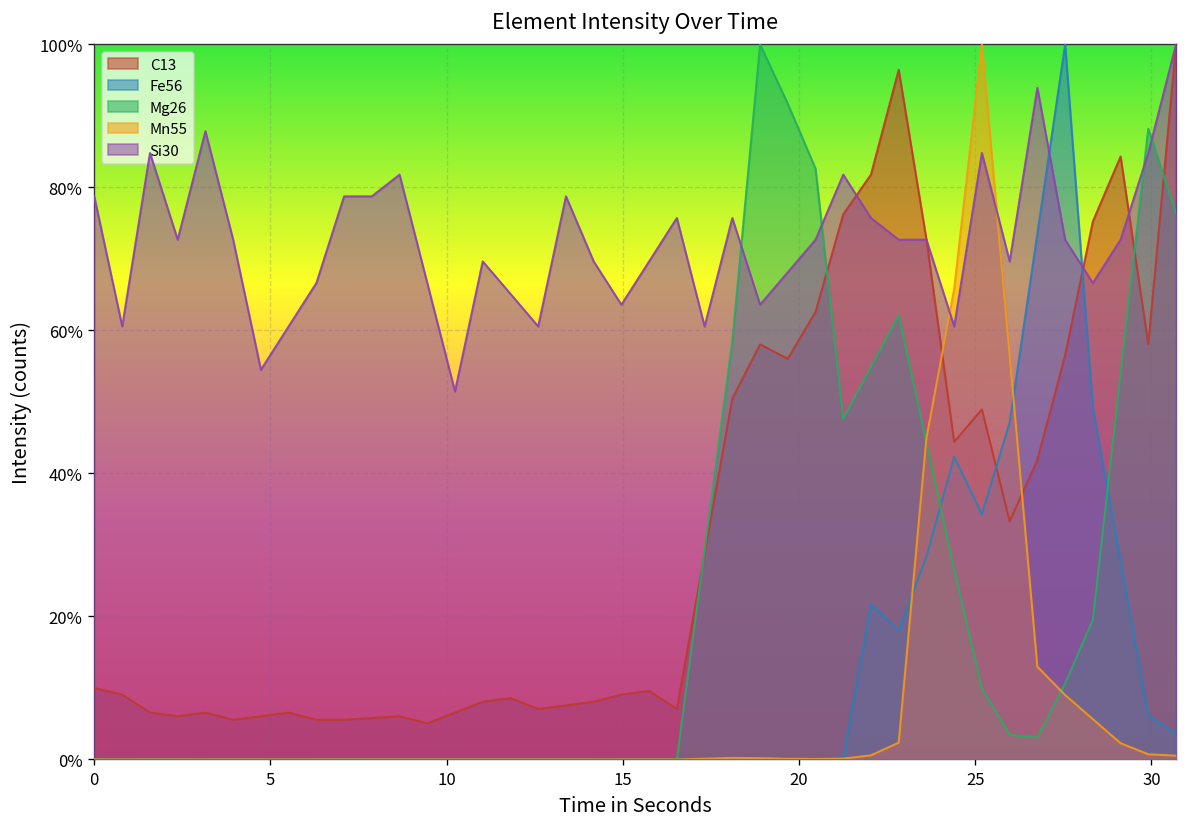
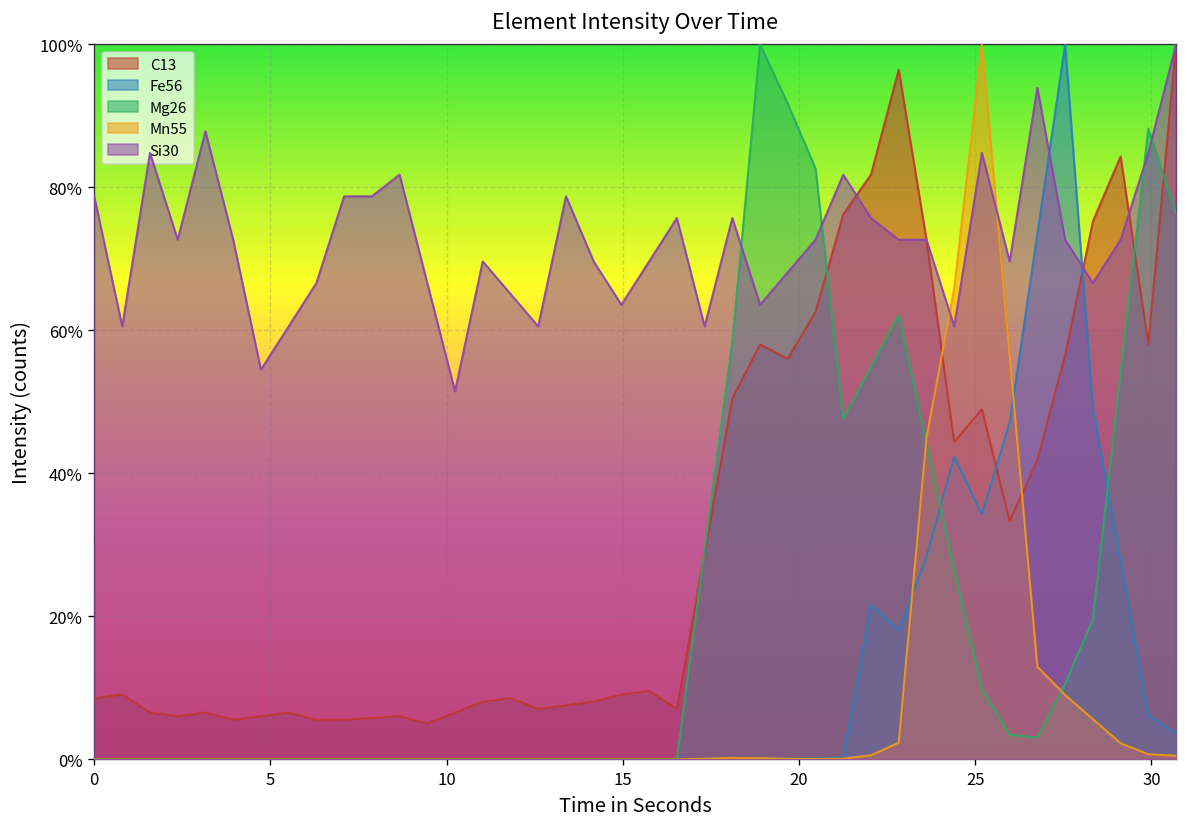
C13, 0: 10% -> 9%
